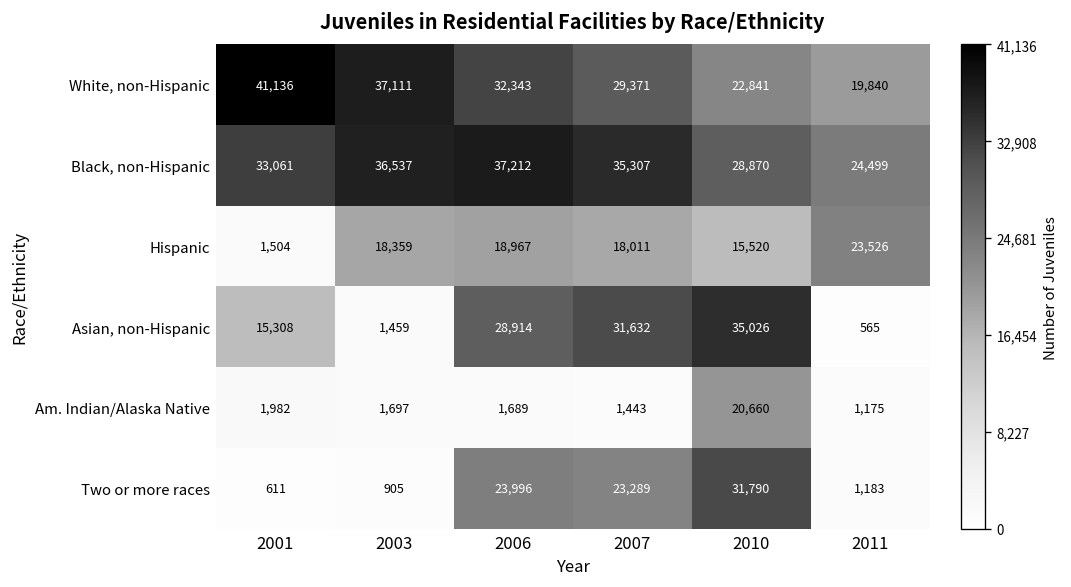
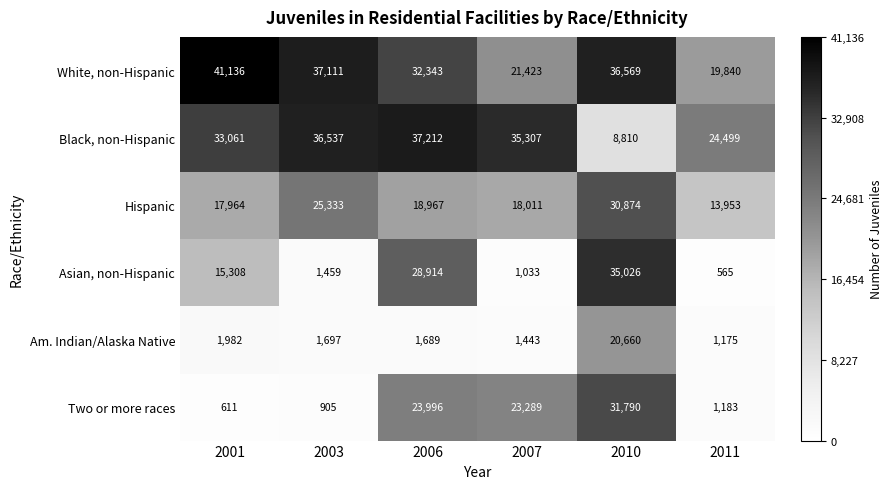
White, non-Hispanic, 2007: 29,371 -> 21,423
White, non-Hispanic, 2010: 22,841 -> 36,569
Black, non-Hispanic, 2010: 28,870 -> 8,810
Hispanic, 2001: 1,504 -> 17,964
Hispanic, 2003: 18,359 -> 25,333
Hispanic, 2010: 15,520 -> 30,874
Hispanic, 2011: 23,526 -> 13,953
Asian, non-Hispanic, 2007: 31,632 -> 1,033
